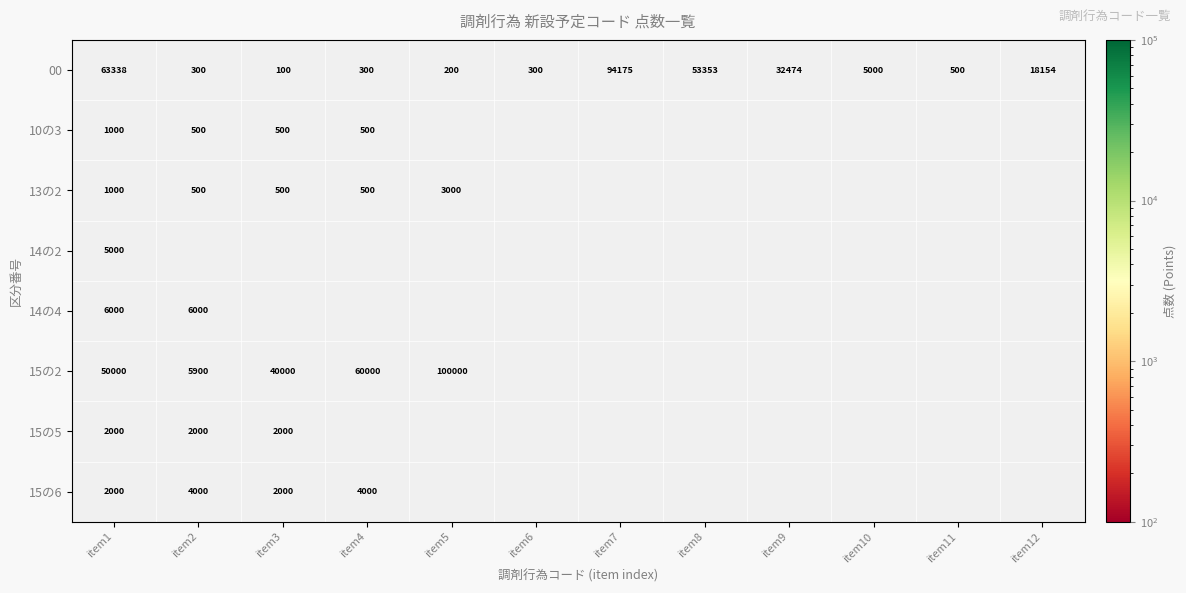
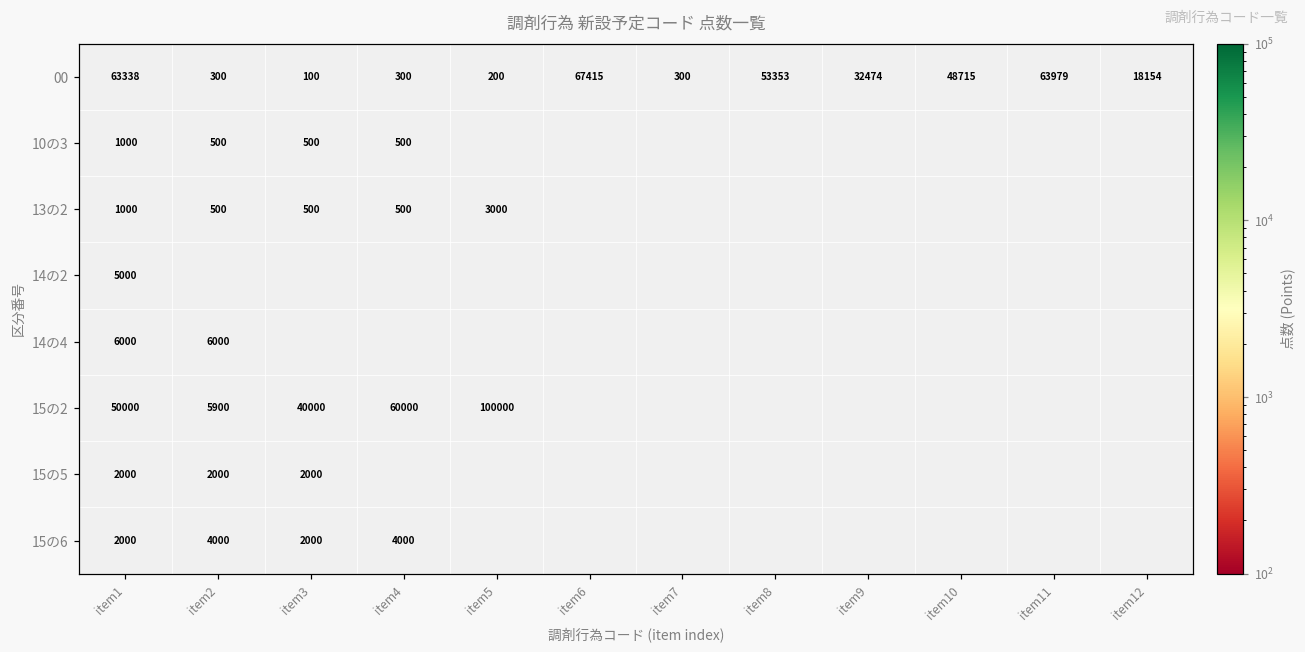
00, item6: 300 -> 67415
00, item7: 94175 -> 300
00, item10: 5000 -> 48715
00, item11: 500 -> 63979
